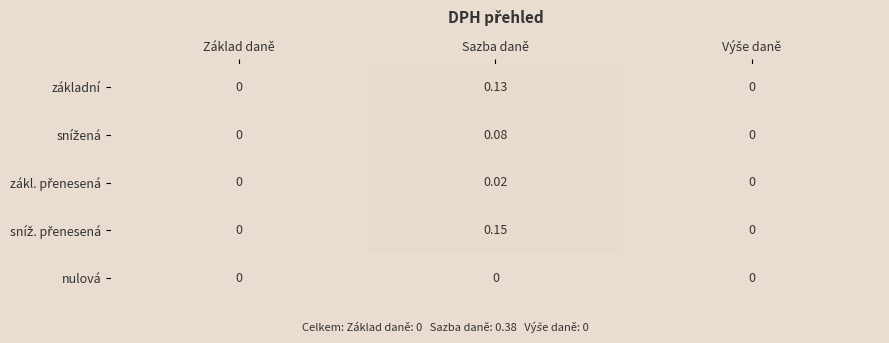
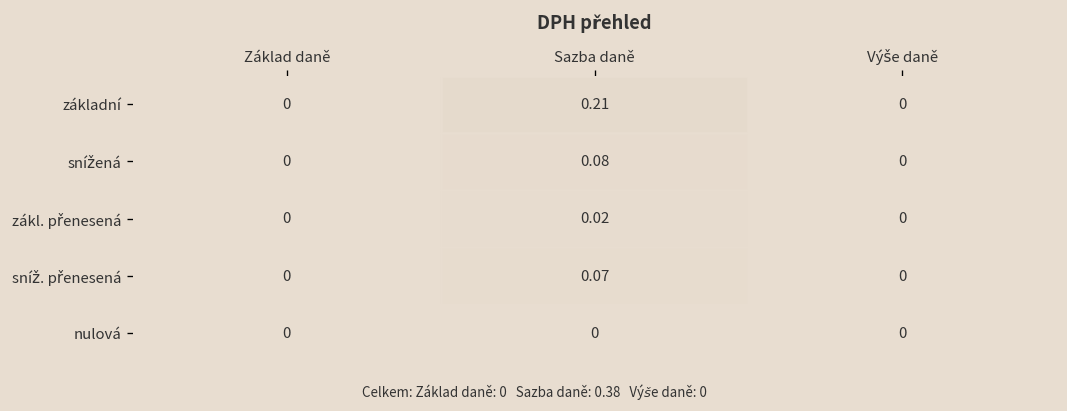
základní, Sazba daně: 0.13 -> 0.21
sníž. přenesená, Sazba daně: 0.15 -> 0.07
